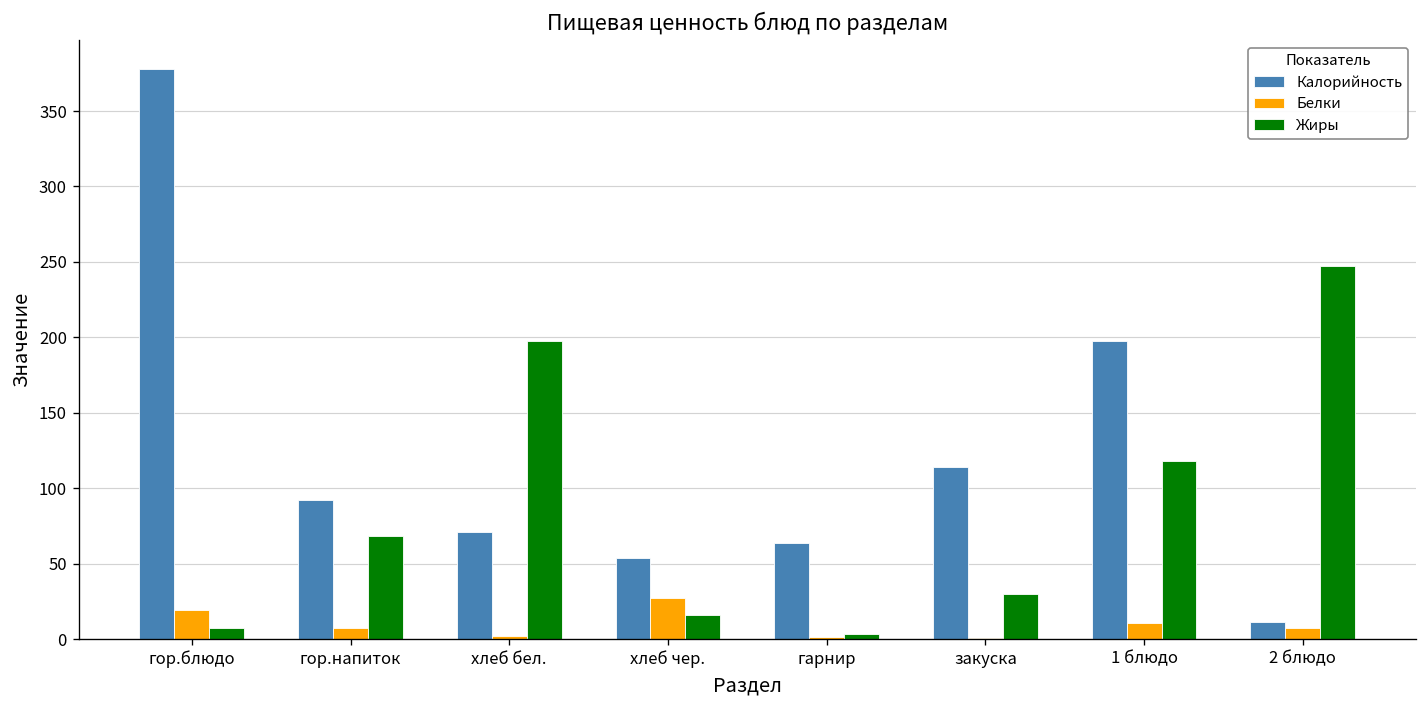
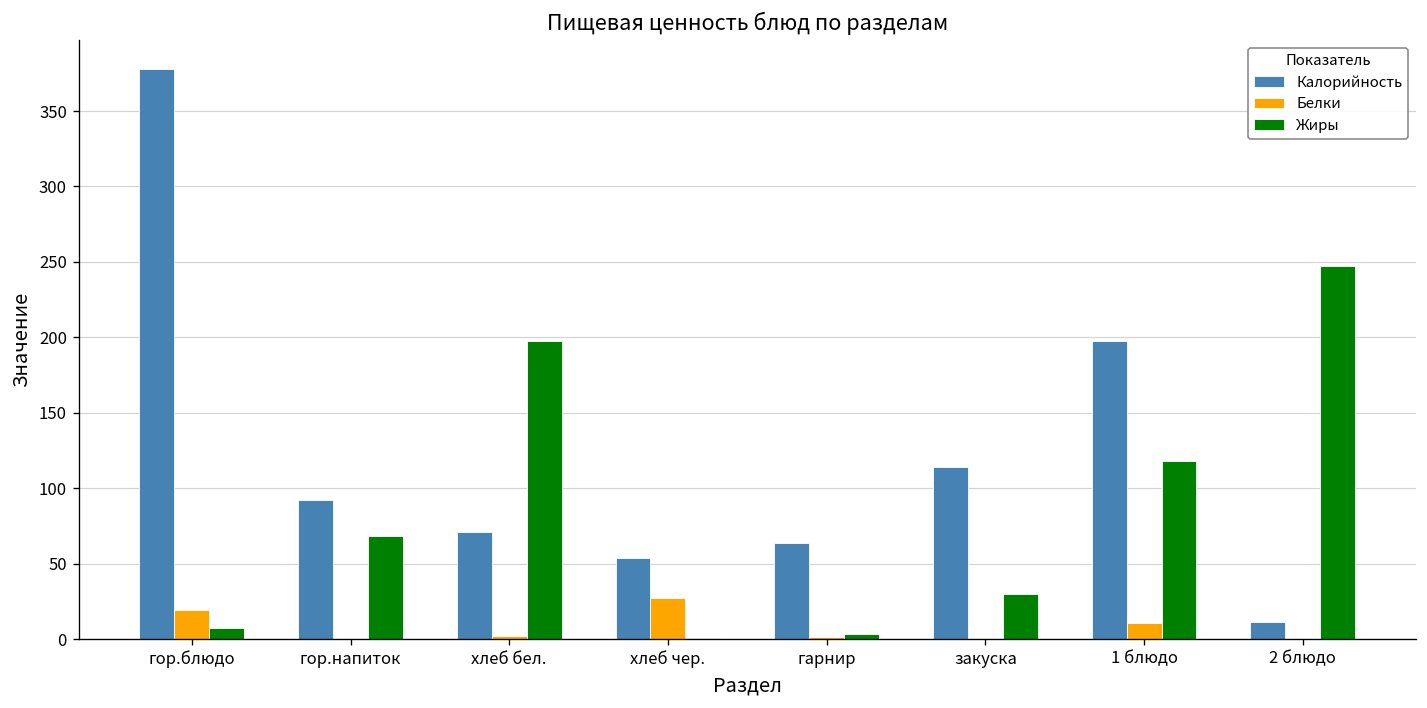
Белки, гор.напиток: 7 -> 0
Жиры, хлеб чер.: 16 -> 1
Белки, 2 блюдо: 7 -> 0
